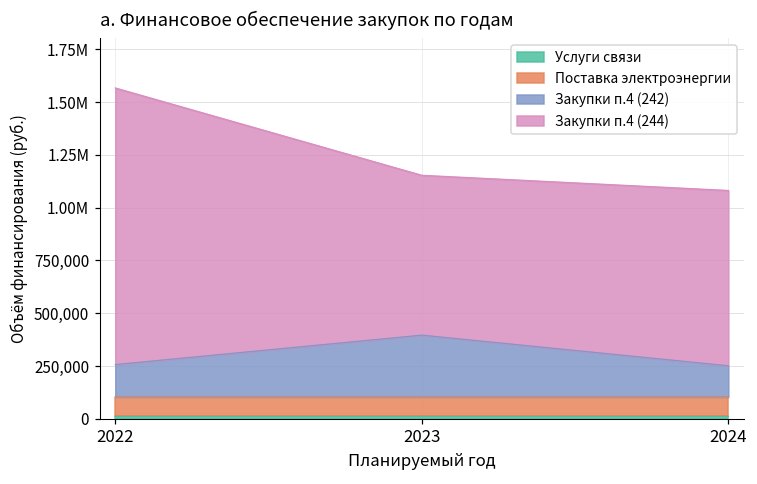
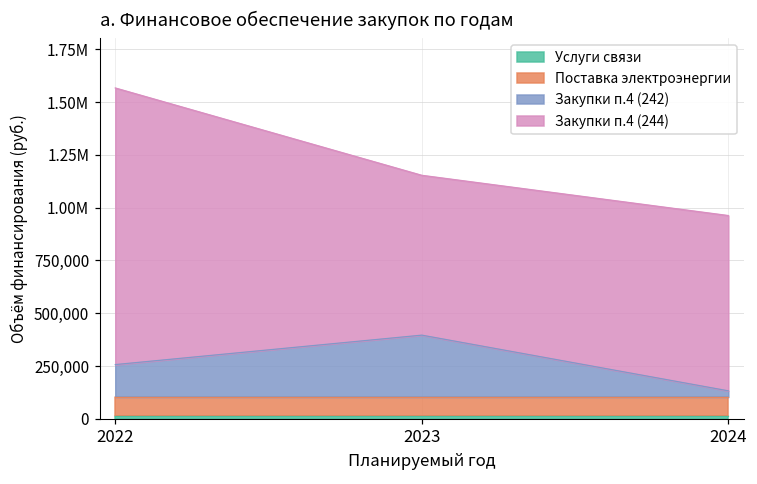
Закупки п.4 (242), 2024: 150,000 -> 30,000
